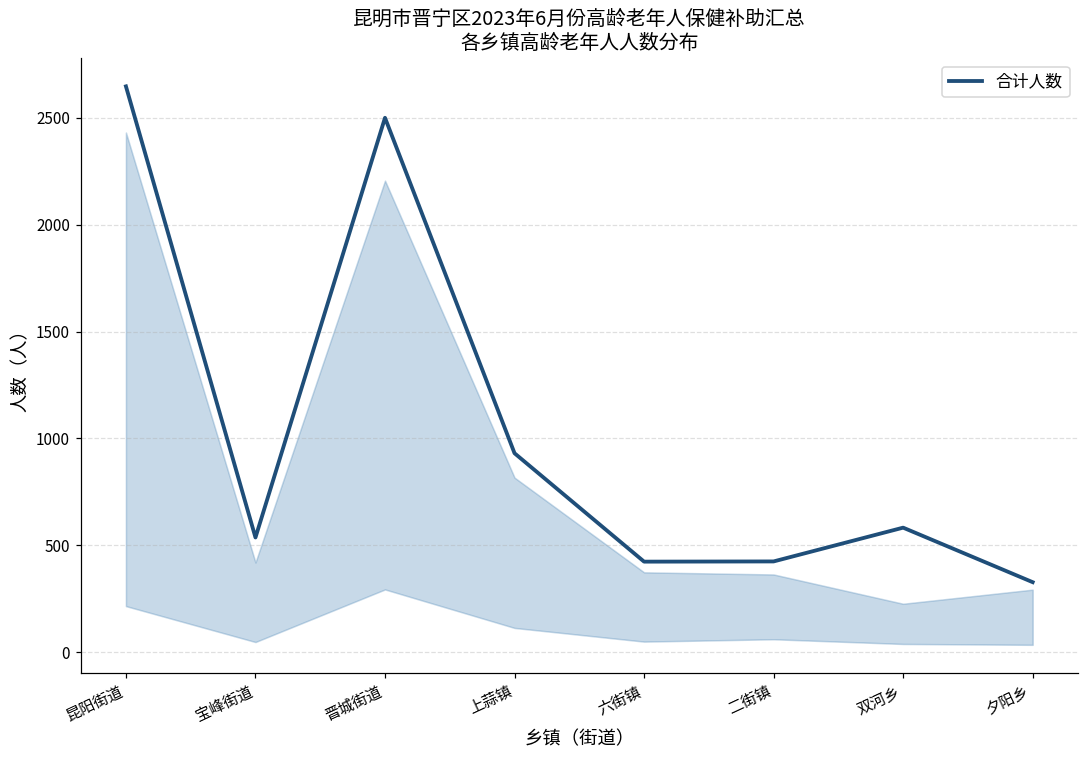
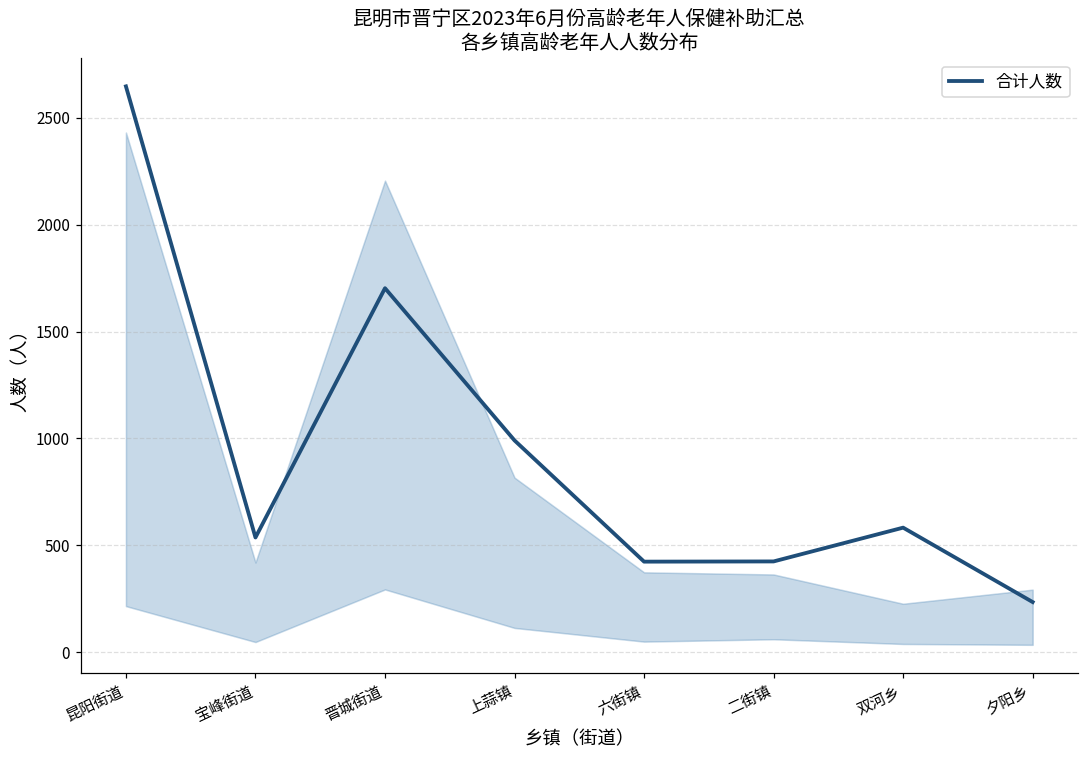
合计人数, 晋城街道: 2500 -> 1700
合计人数, 上蒜镇: 930 -> 990
合计人数, 夕阳乡: 330 -> 240
